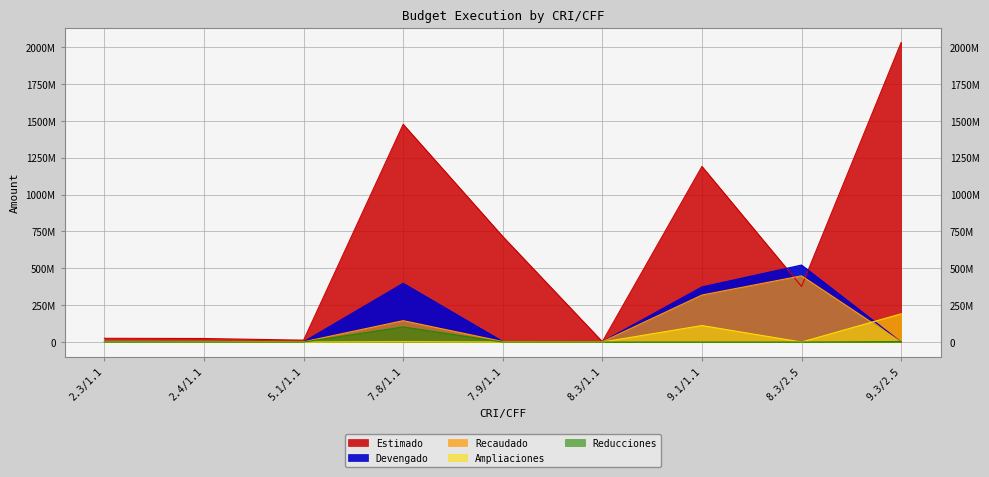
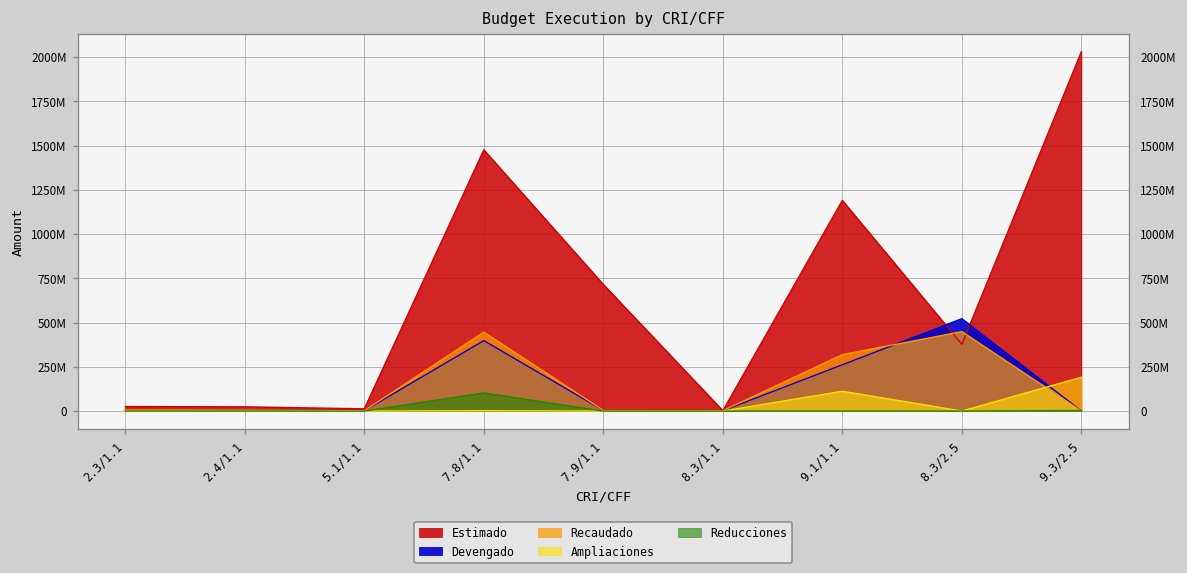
Recaudado, 7.8/1.1: 140000000 -> 450000000
Devengado, 9.1/1.1: 370000000 -> 260000000
